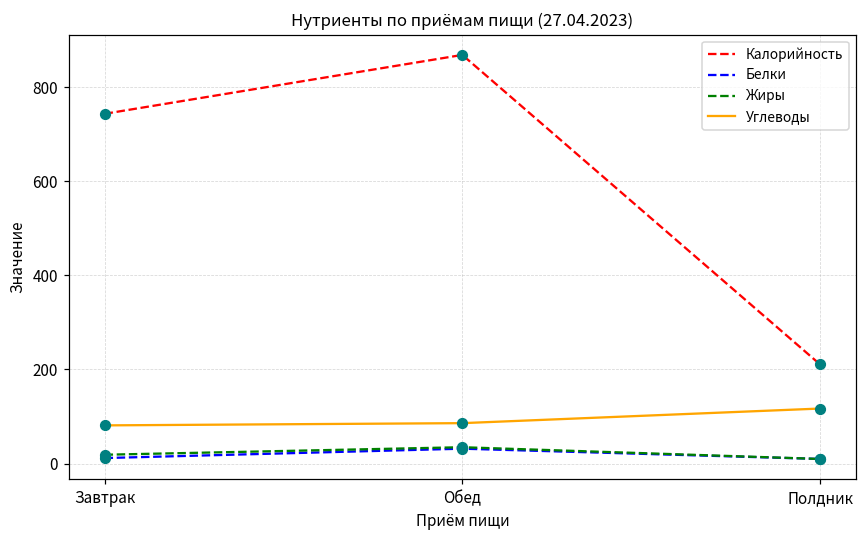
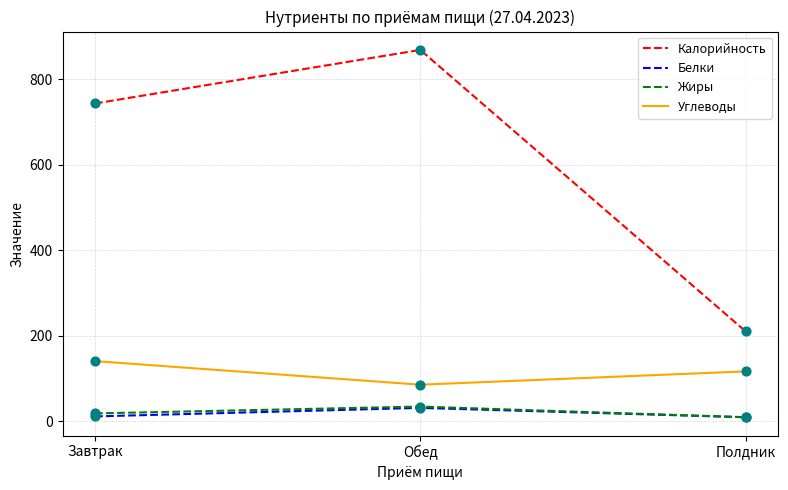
Углеводы, Завтрак: 80 -> 140
